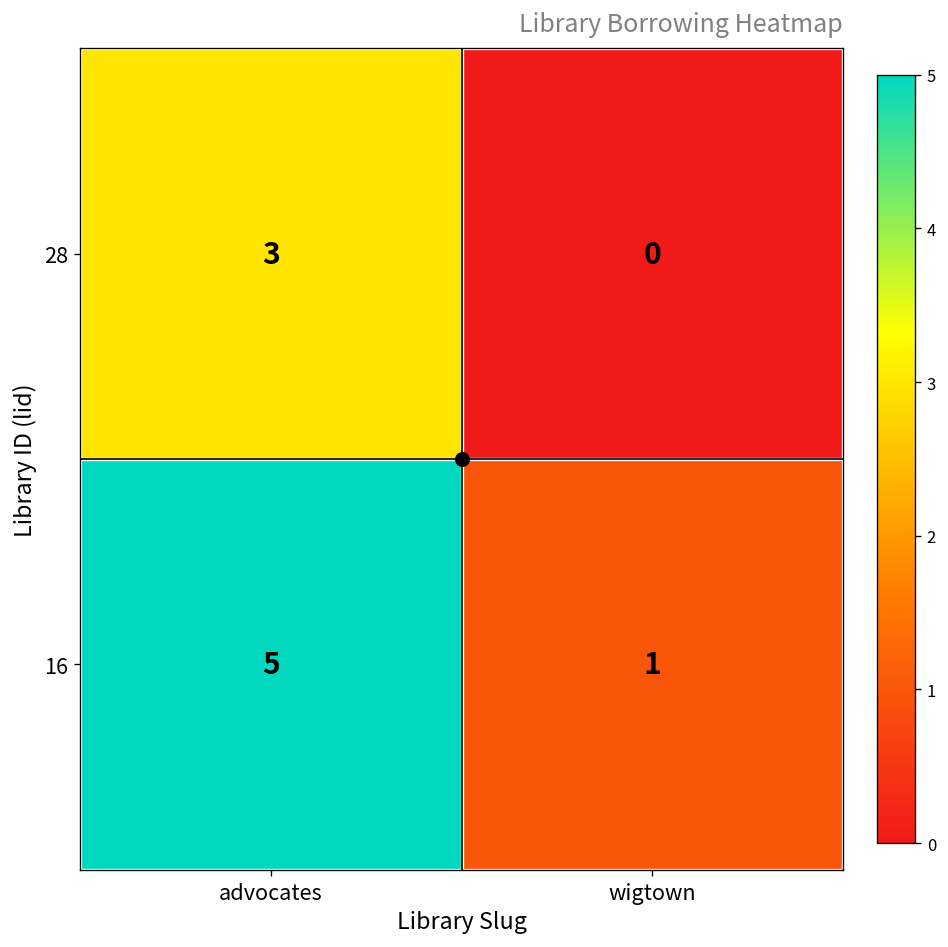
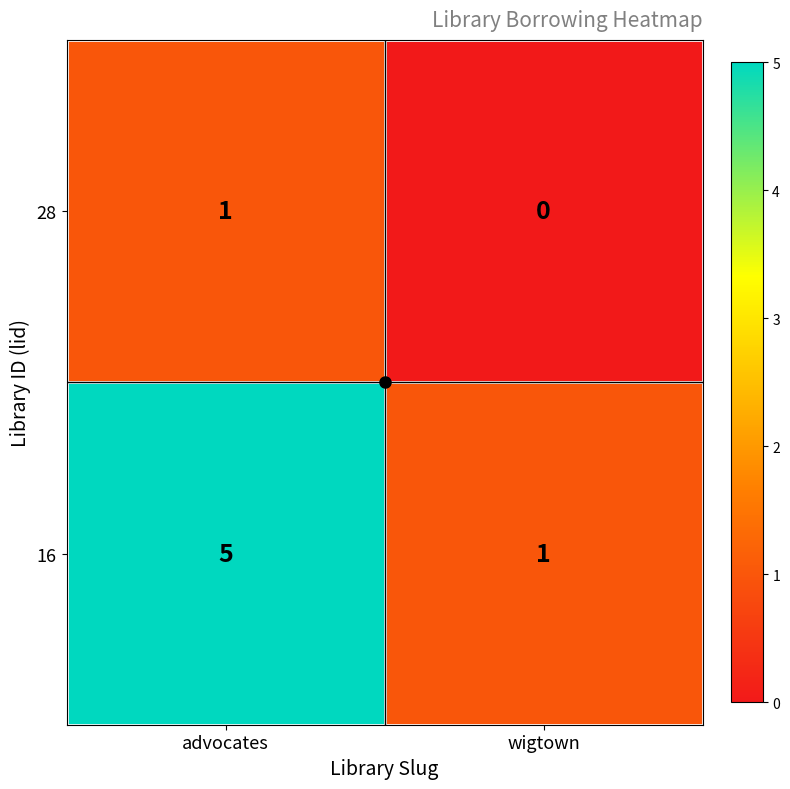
28, advocates: 3 -> 1
